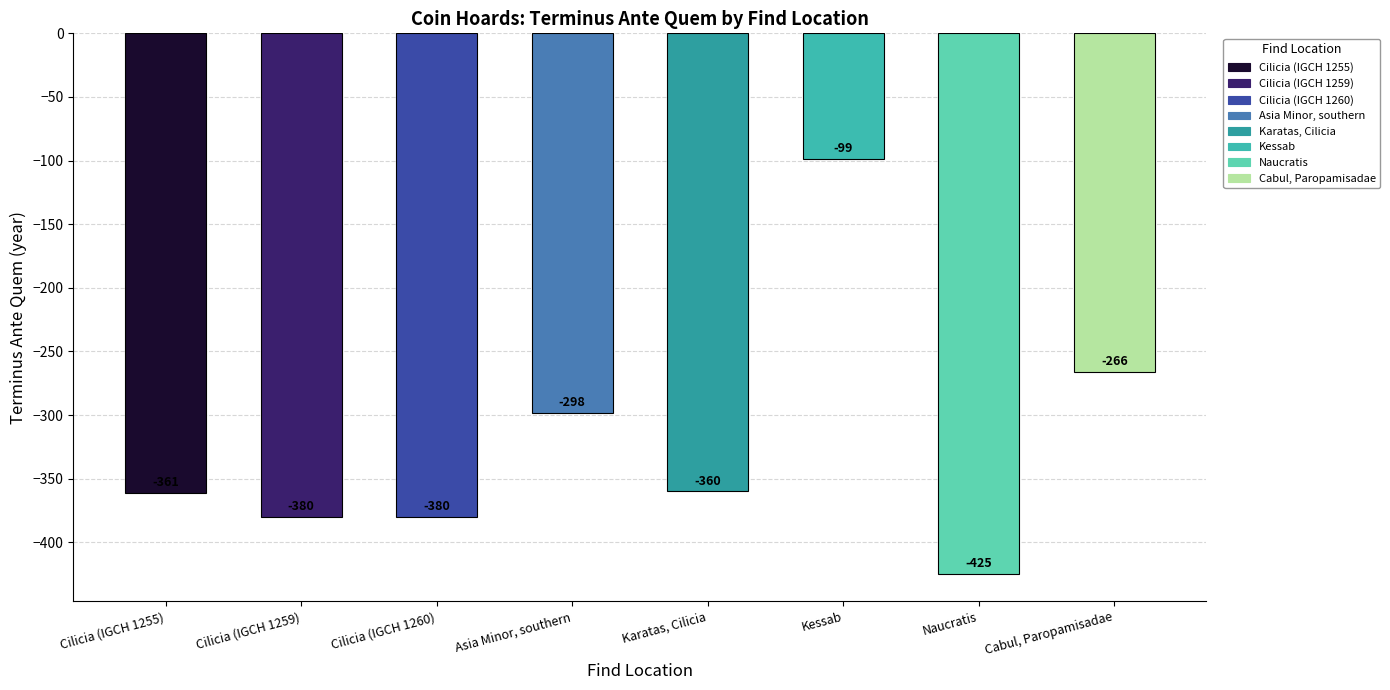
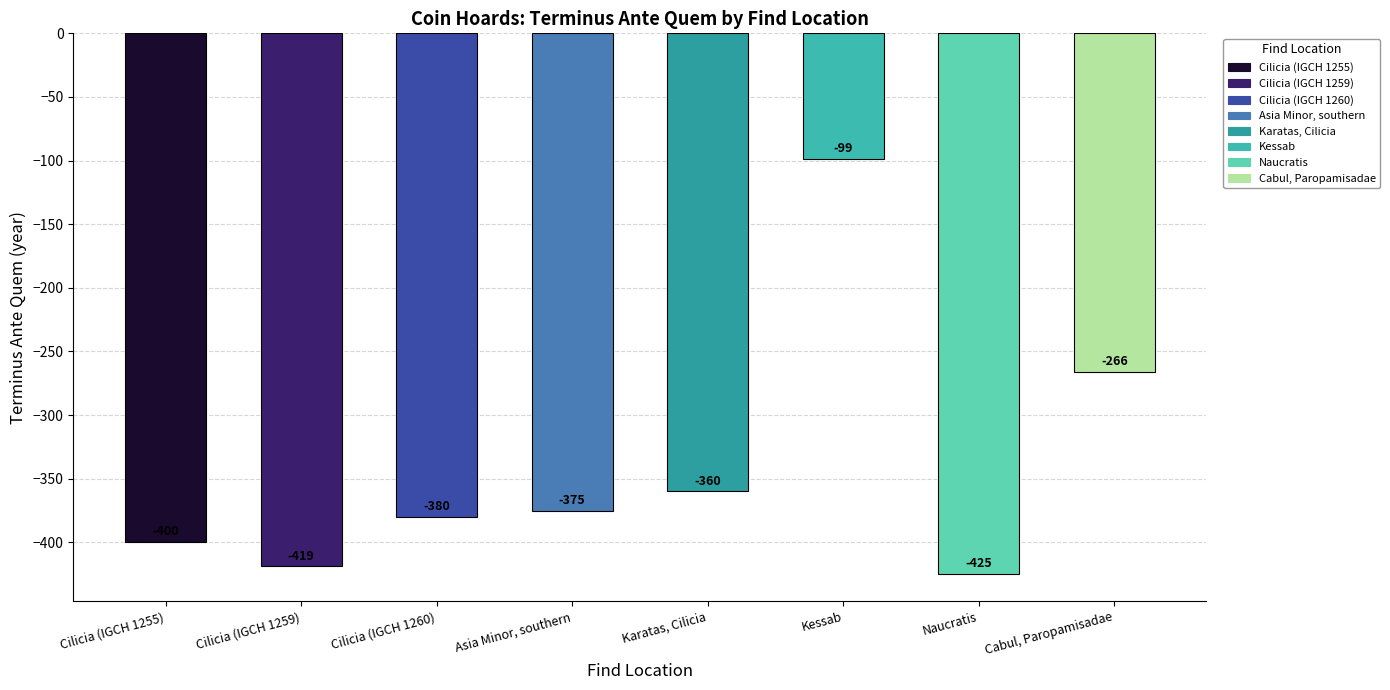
Cilicia (IGCH 1255): -361 -> -400
Cilicia (IGCH 1259): -380 -> -419
Asia Minor, southern: -298 -> -375
